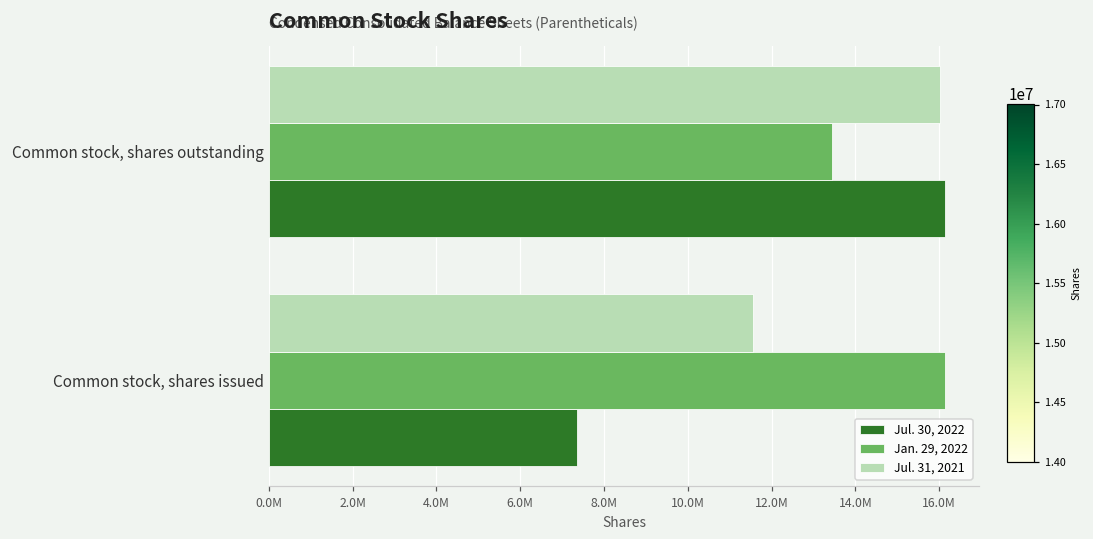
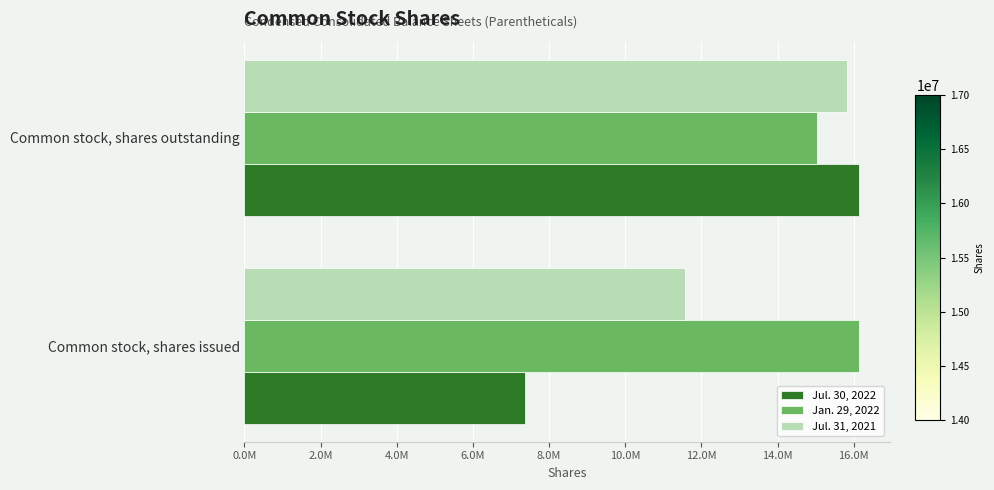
Jul. 31, 2021, Common stock, shares outstanding: 16000000 -> 15800000
Jan. 29, 2022, Common stock, shares outstanding: 13400000 -> 15000000
